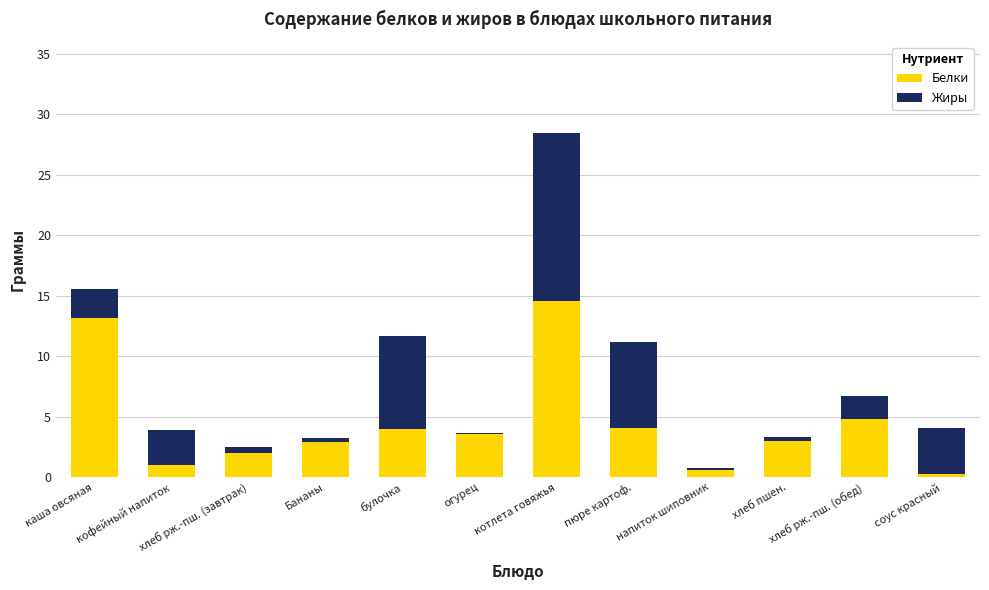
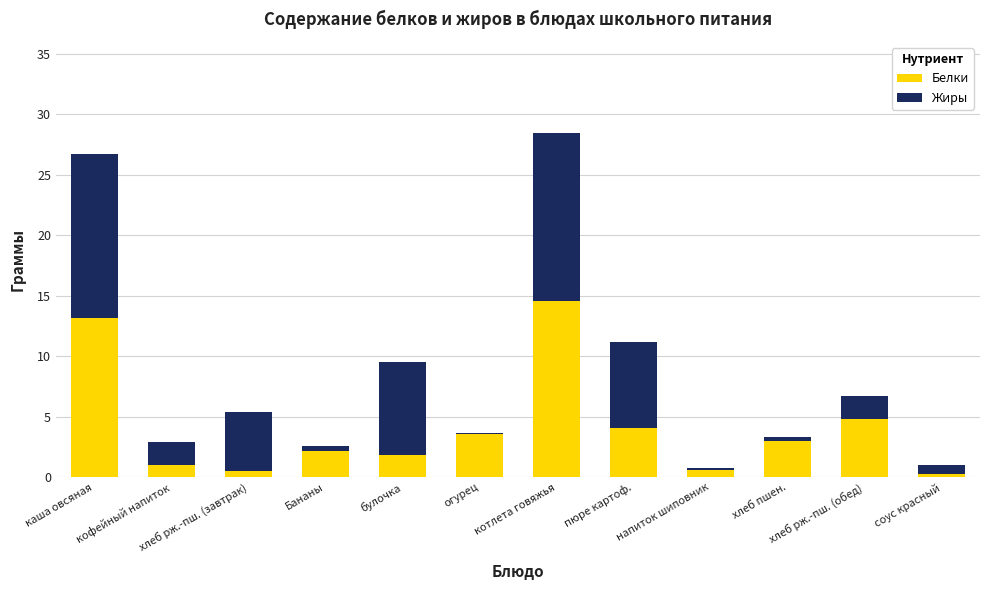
Жиры, каша овсяная: 2.4 -> 13.5
Жиры, кофейный напиток: 2.9 -> 1.9
Белки, хлеб рж.-пш. (завтрак): 2.0 -> 0.5
Жиры, хлеб рж.-пш. (завтрак): 0.5 -> 4.9
Белки, Бананы: 2.9 -> 2.2
Белки, булочка: 4.0 -> 1.8
Жиры, соус красный: 3.8 -> 0.7
